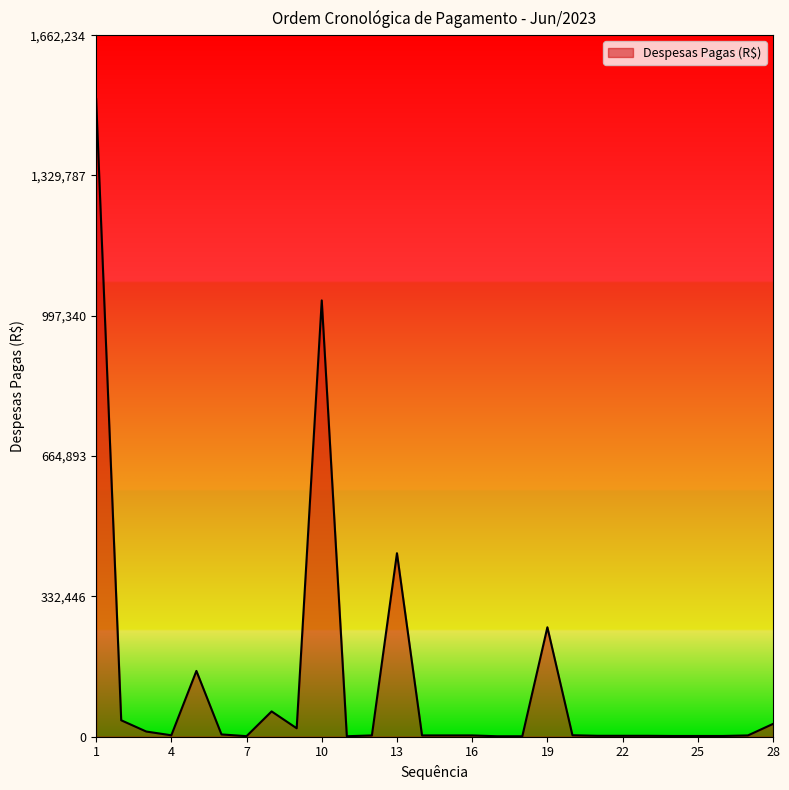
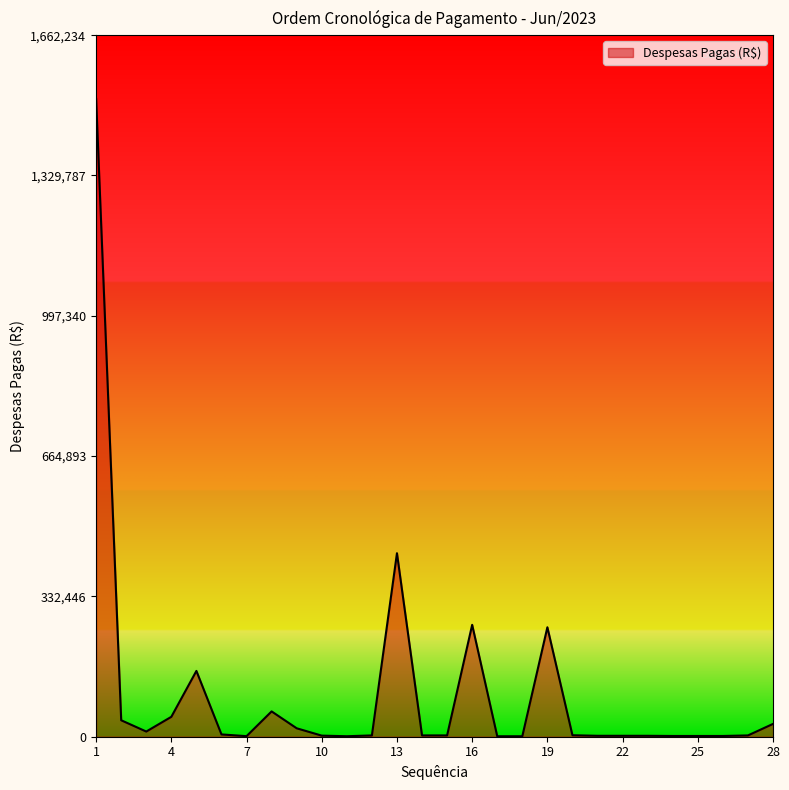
4: 0 -> 50,000
10: 1,030,000 -> 0
16: 0 -> 270,000
